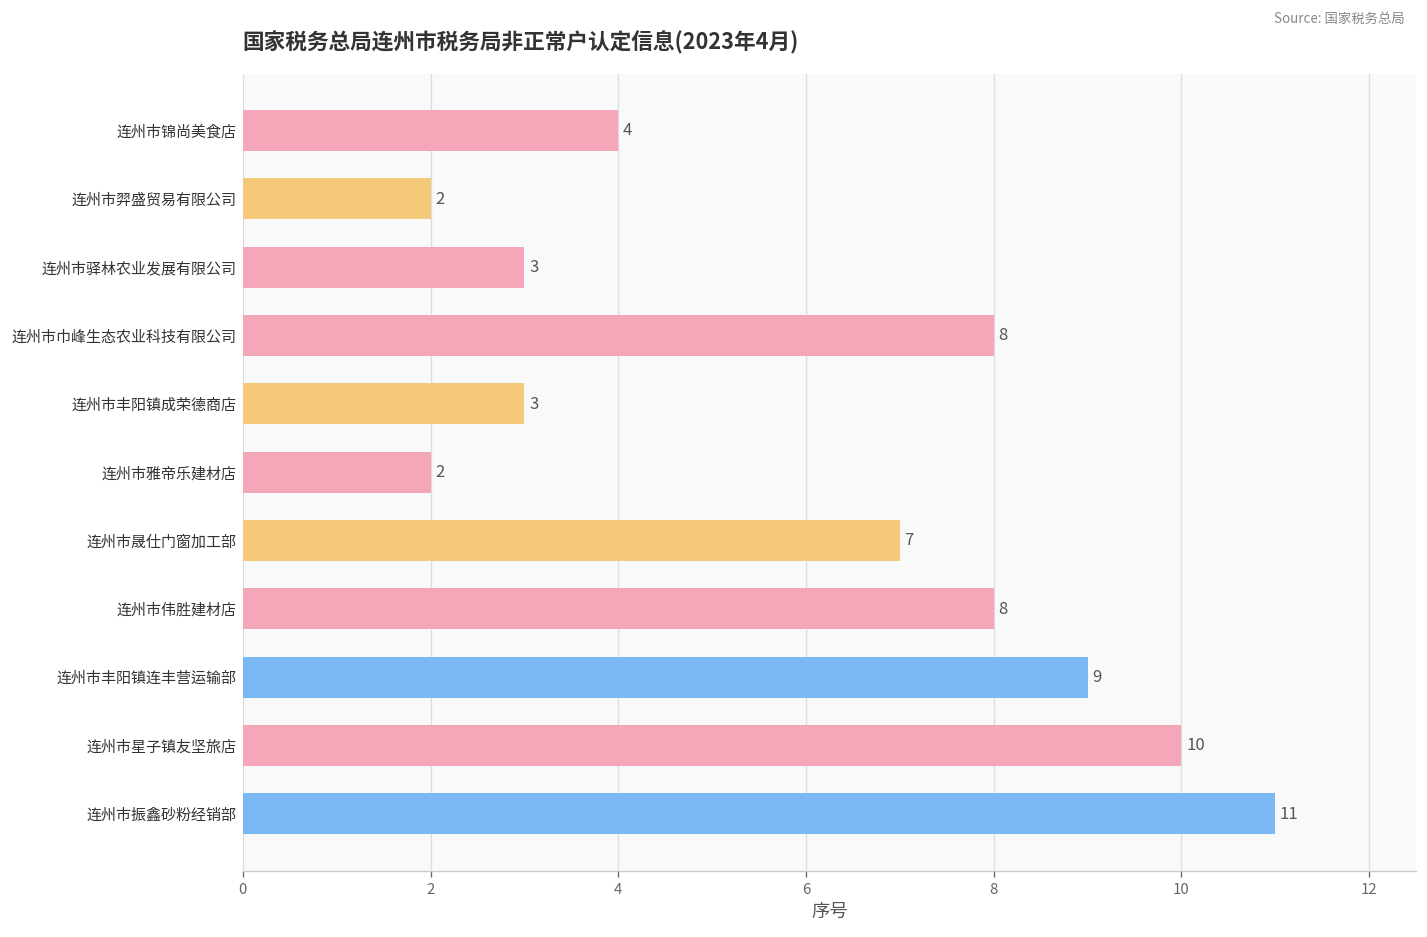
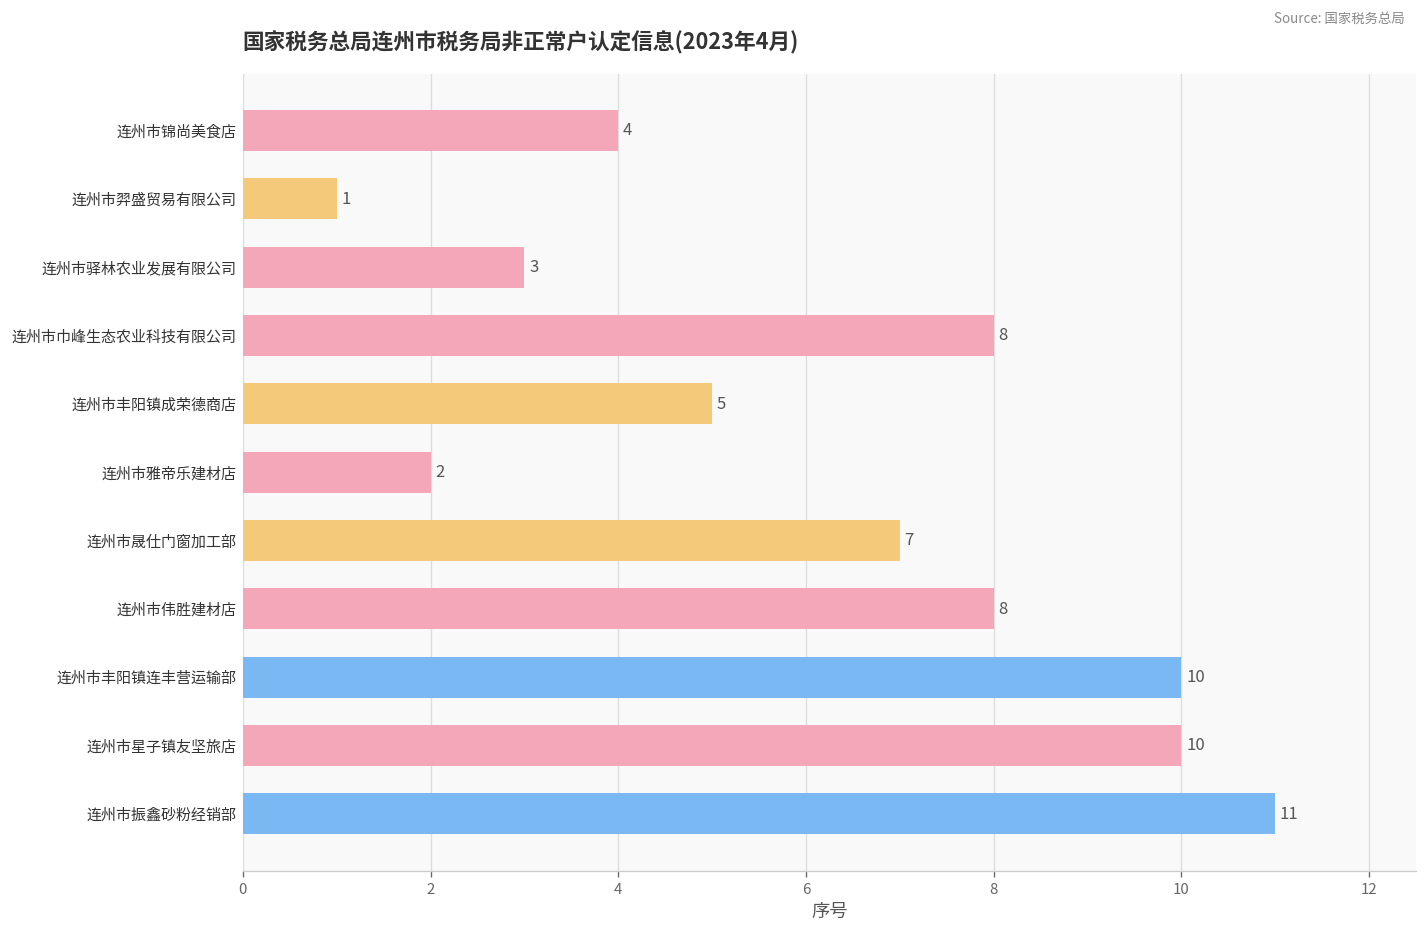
连州市羿盛贸易有限公司: 2 -> 1
连州市丰阳镇成荣德商店: 3 -> 5
连州市丰阳镇连丰营运输部: 9 -> 10
